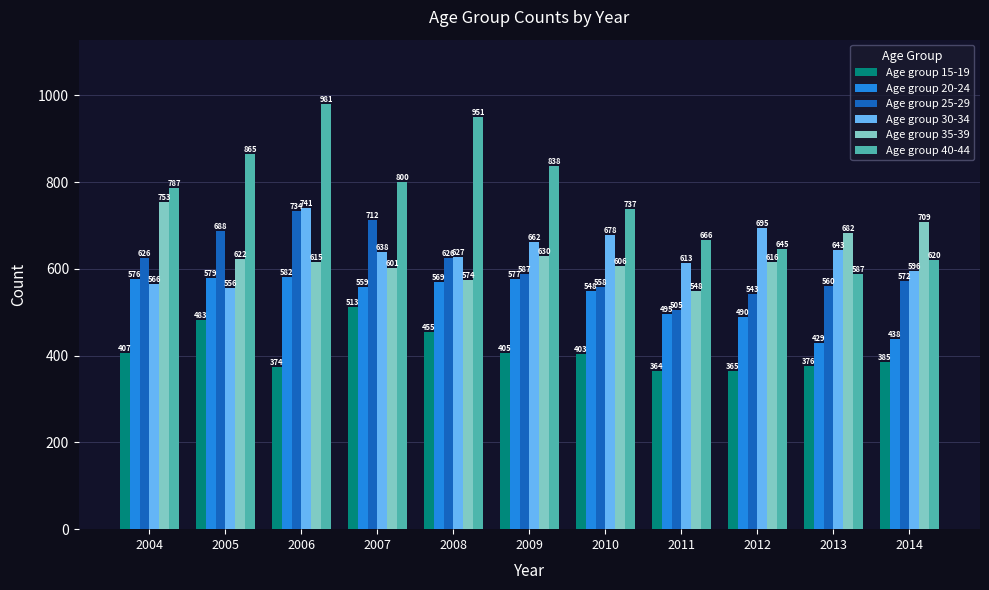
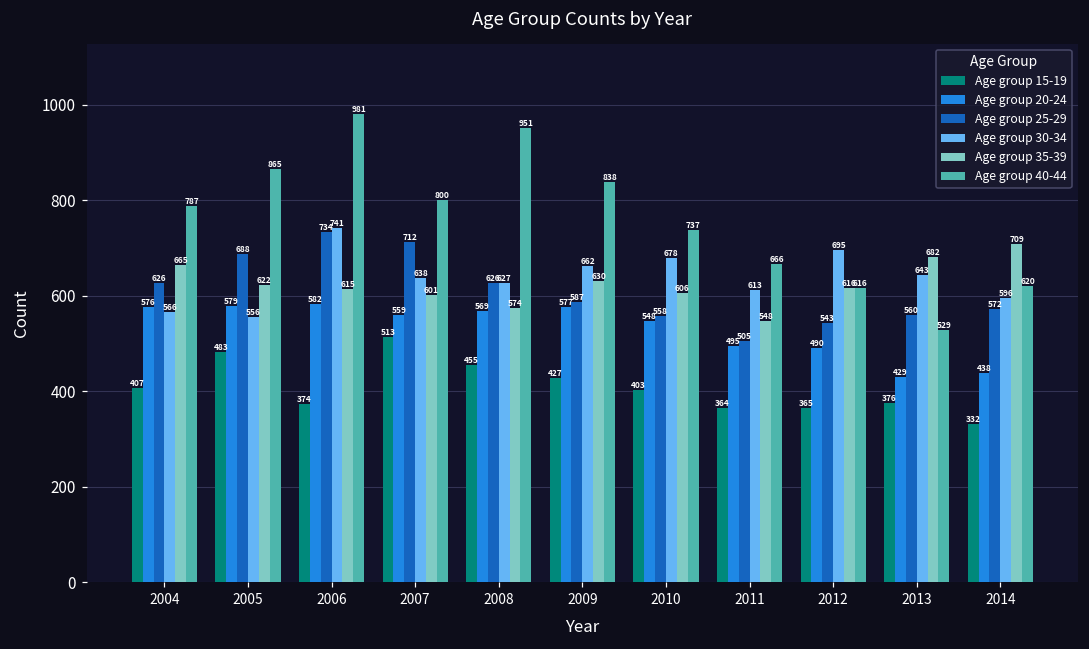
Age group 35-39, 2004: 753 -> 665
Age group 15-19, 2009: 405 -> 427
Age group 40-44, 2012: 645 -> 616
Age group 40-44, 2013: 587 -> 529
Age group 15-19, 2014: 385 -> 332
